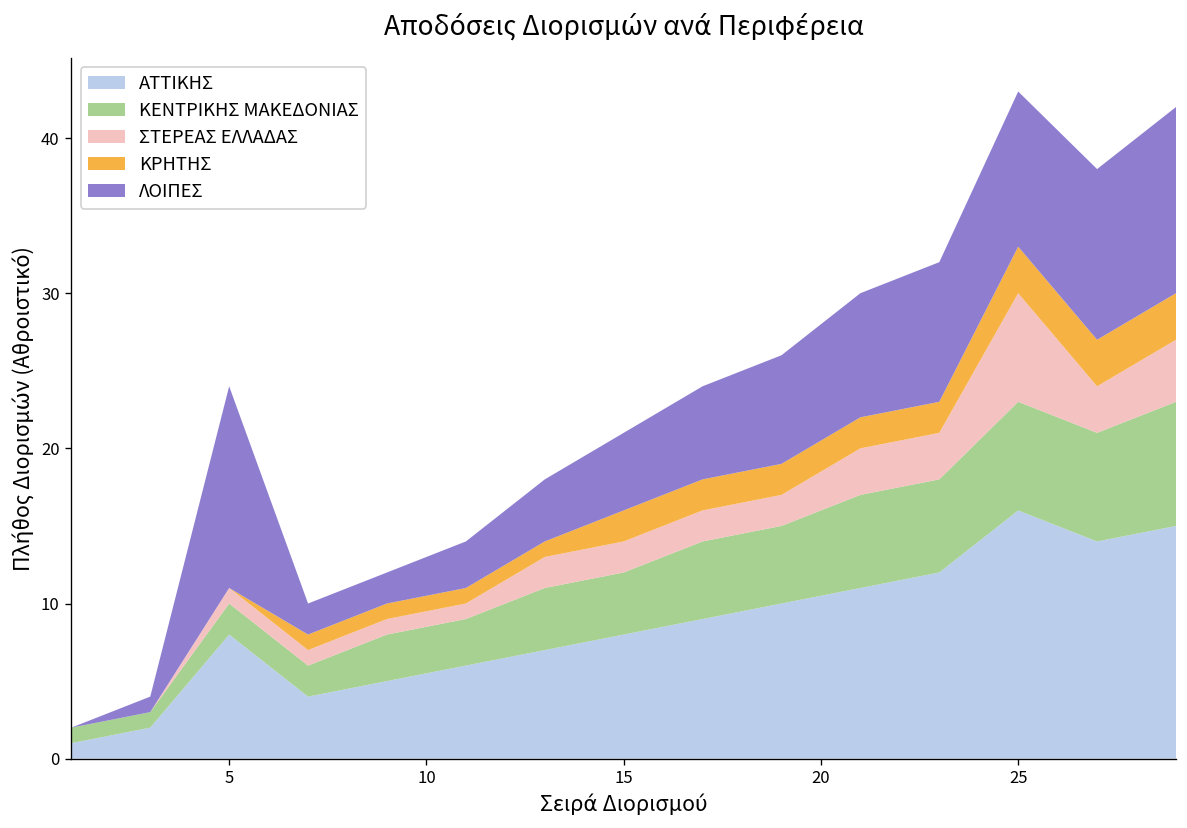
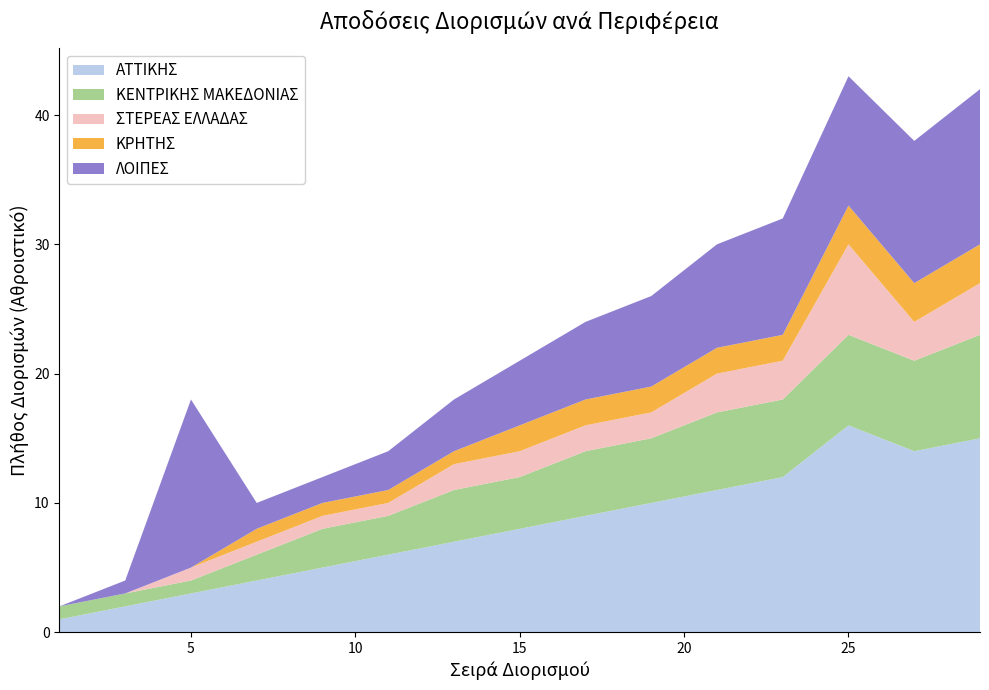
ΑΤΤΙΚΗΣ, 5: 8 -> 3
ΚΕΝΤΡΙΚΗΣ ΜΑΚΕΔΟΝΙΑΣ, 5: 2 -> 1
